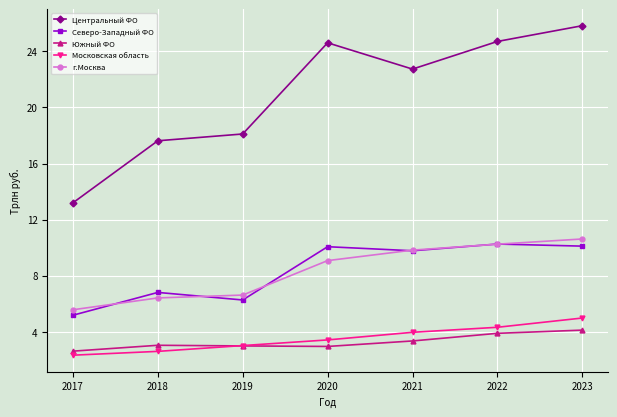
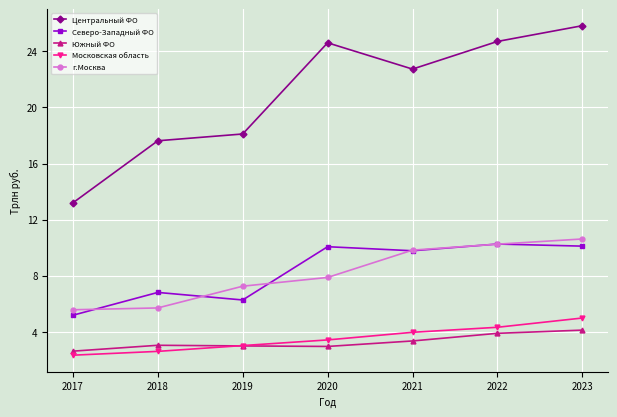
г.Москва, 2018: 6.4 -> 5.7
г.Москва, 2019: 6.6 -> 7.2
г.Москва, 2020: 9.1 -> 7.9
